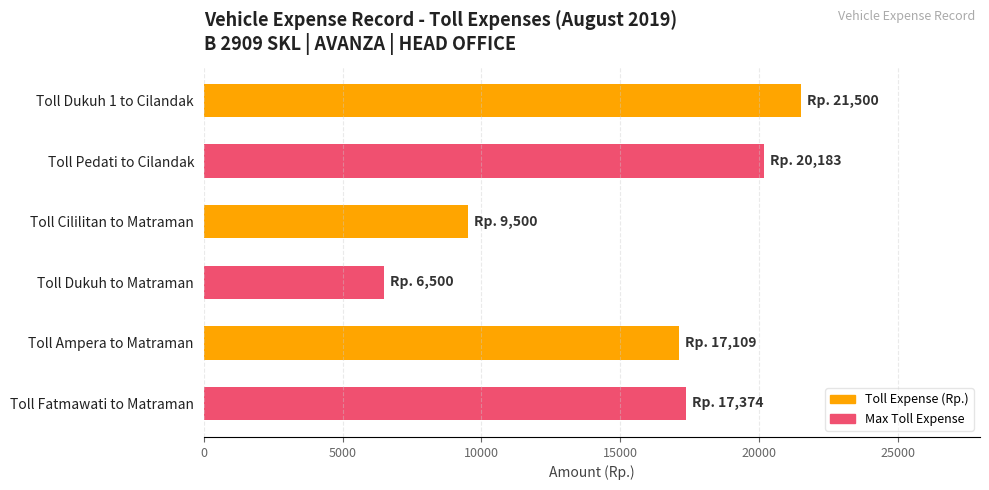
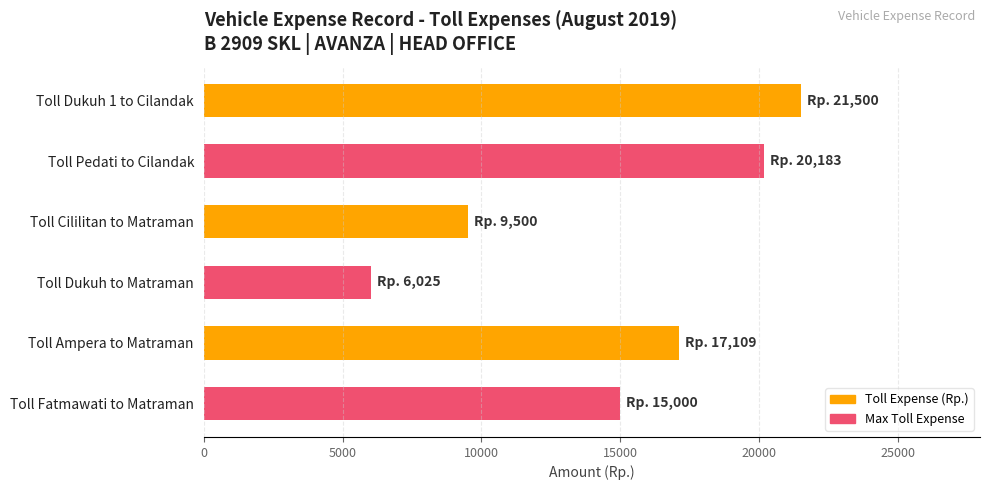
Toll Dukuh to Matraman: 6,500 -> 6,025
Toll Fatmawati to Matraman: 17,374 -> 15,000
